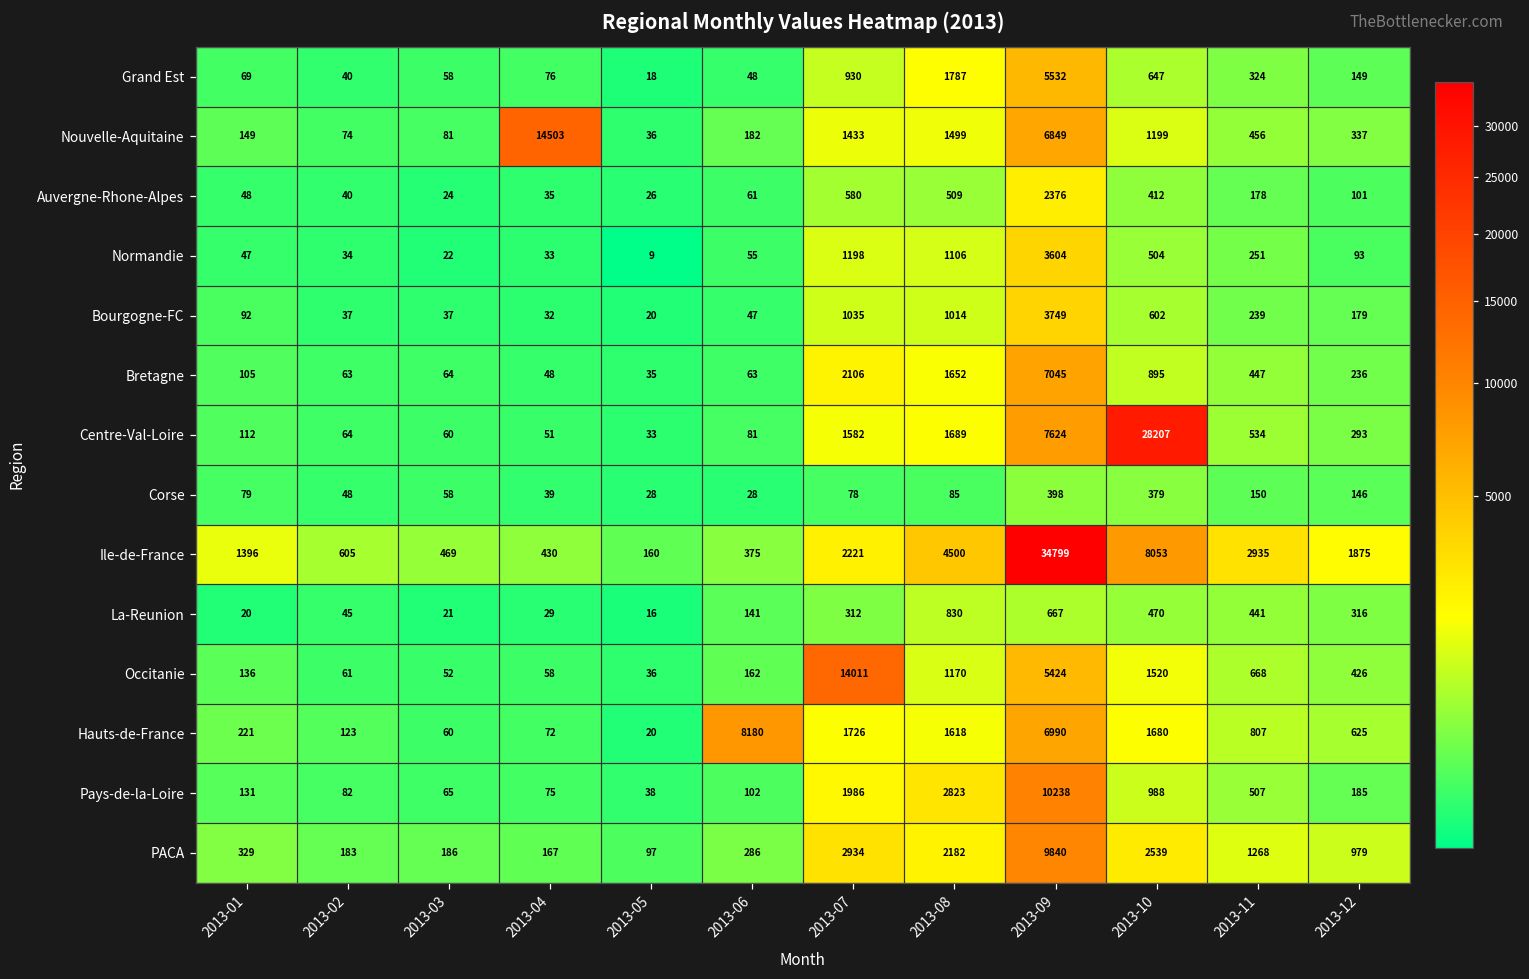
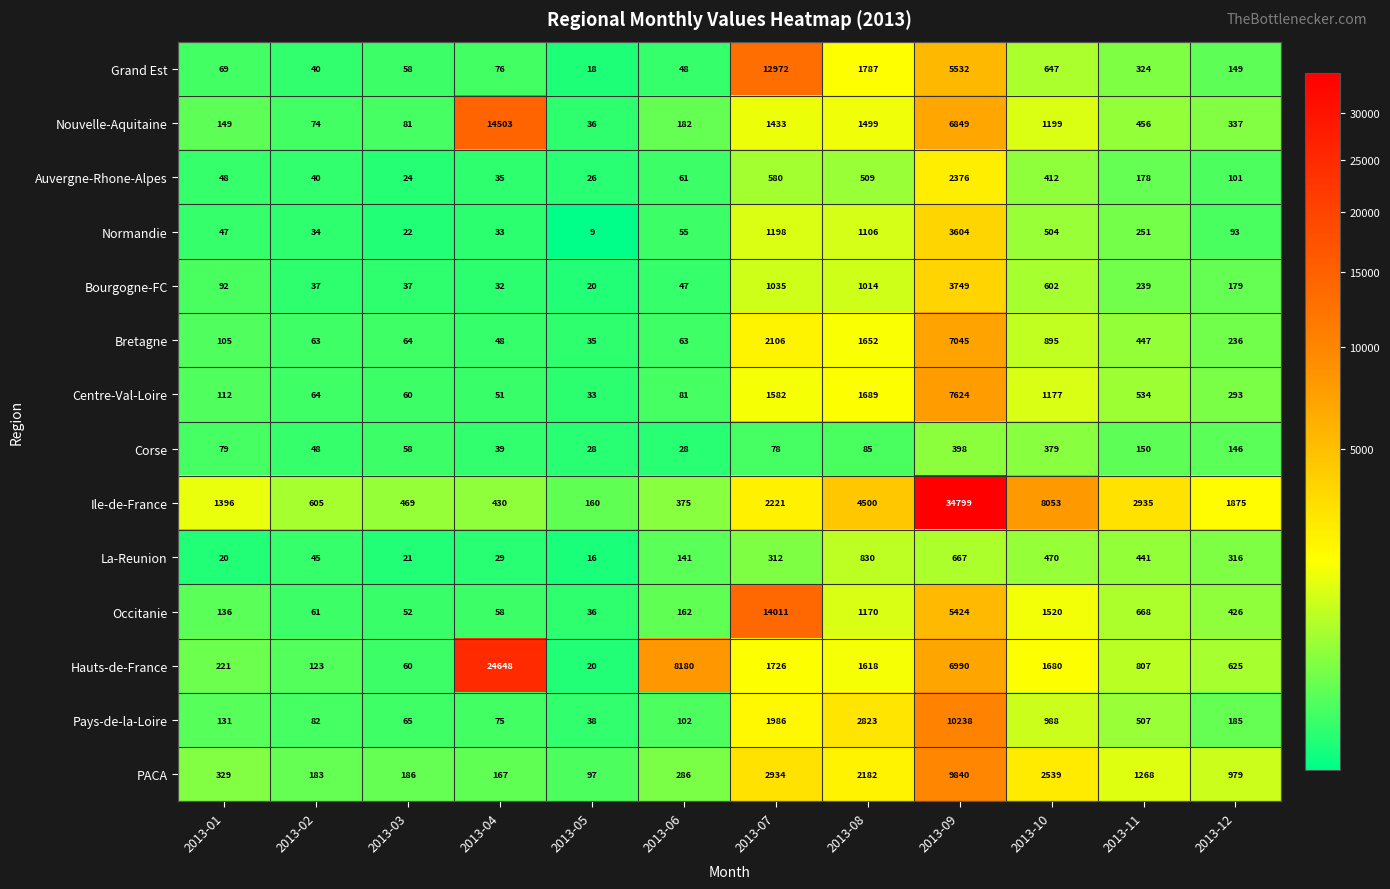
Grand Est, 2013-07: 930 -> 12972
Centre-Val-Loire, 2013-10: 28207 -> 1177
Hauts-de-France, 2013-04: 72 -> 24648
